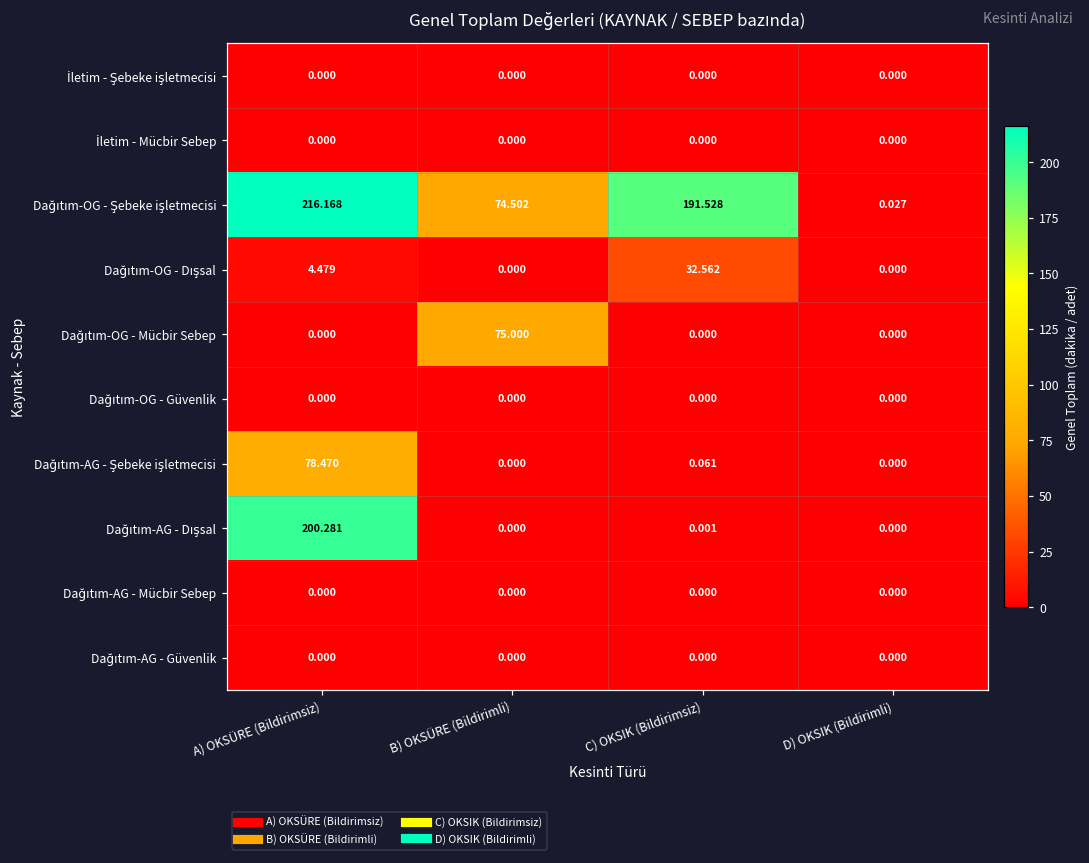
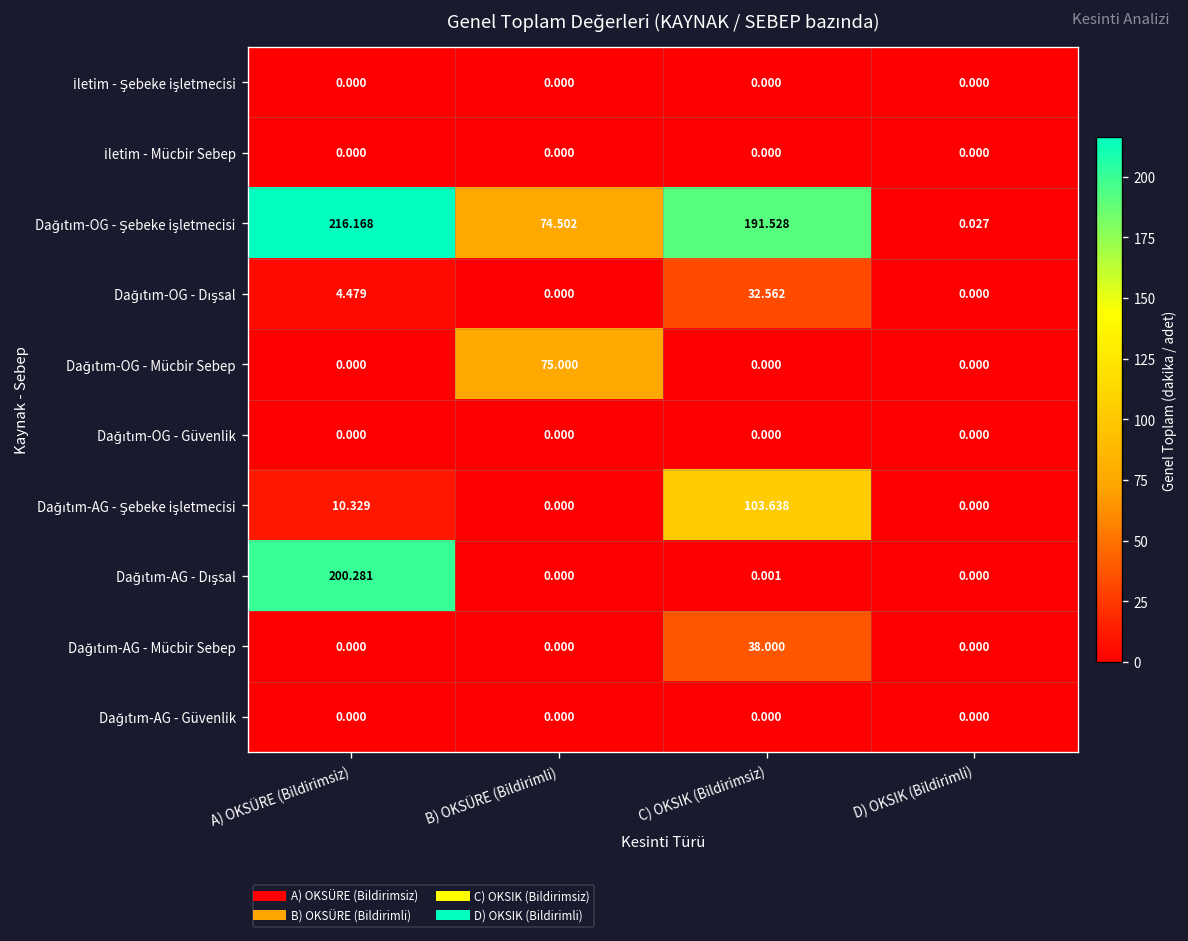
Dağıtım-AG - Şebeke işletmecisi, A) OKSÜRE (Bildirimsiz): 78.470 -> 10.329
Dağıtım-AG - Şebeke işletmecisi, C) OKSIK (Bildirimsiz): 0.061 -> 103.638
Dağıtım-AG - Mücbir Sebep, C) OKSIK (Bildirimsiz): 0.000 -> 38.000
